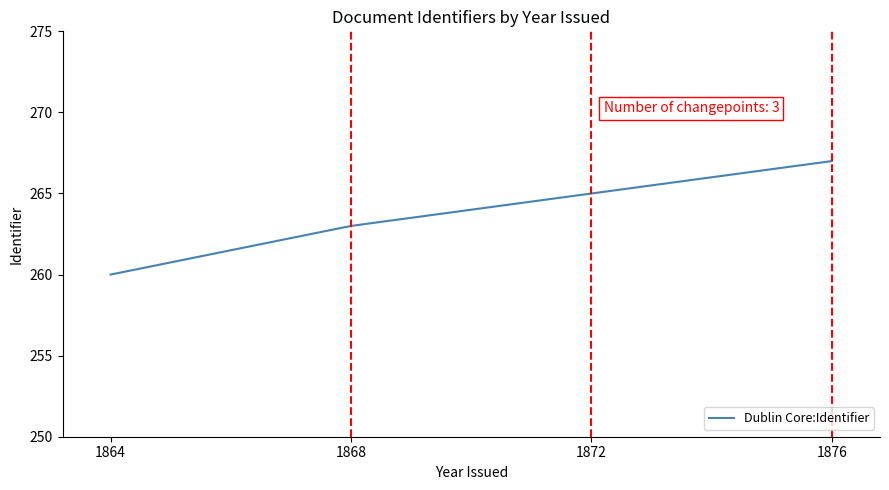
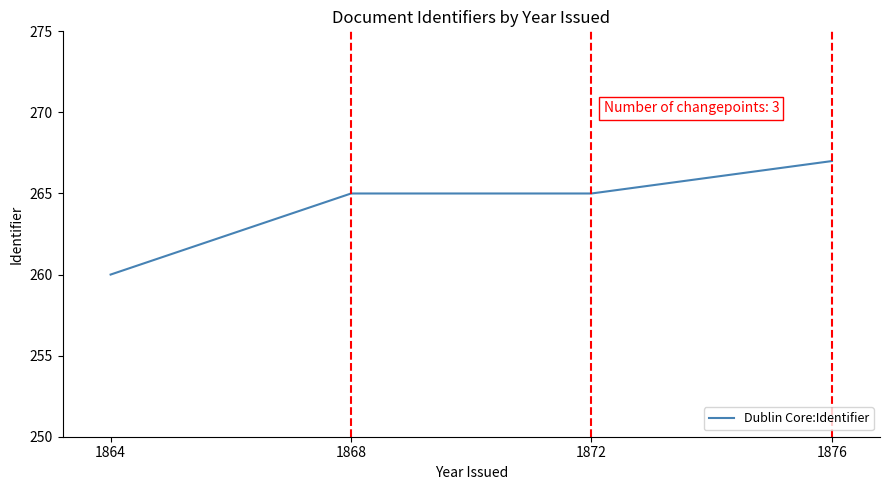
1868: 263 -> 265
